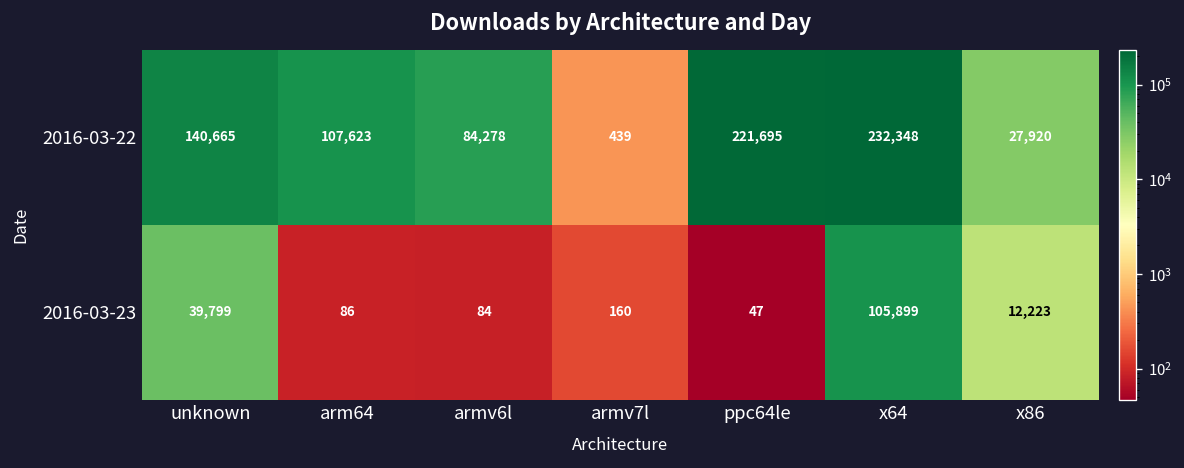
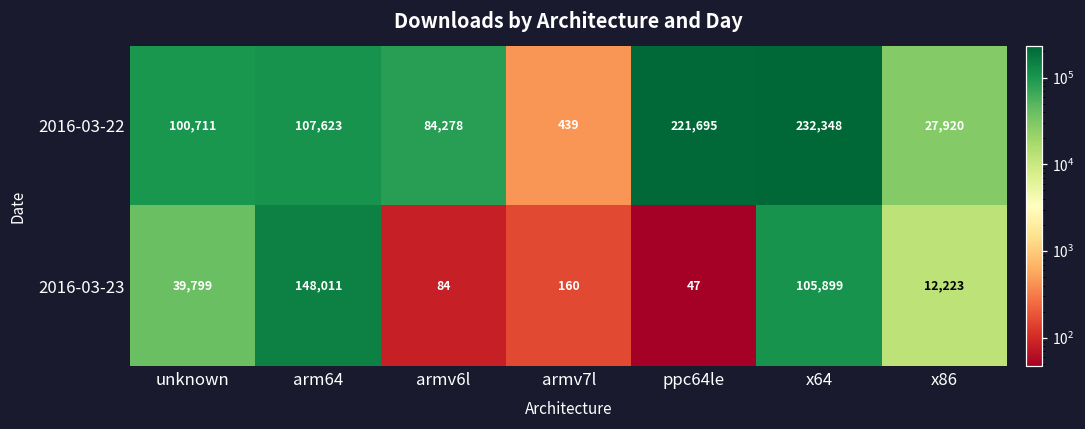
2016-03-22, unknown: 140,665 -> 100,711
2016-03-23, arm64: 86 -> 148,011
